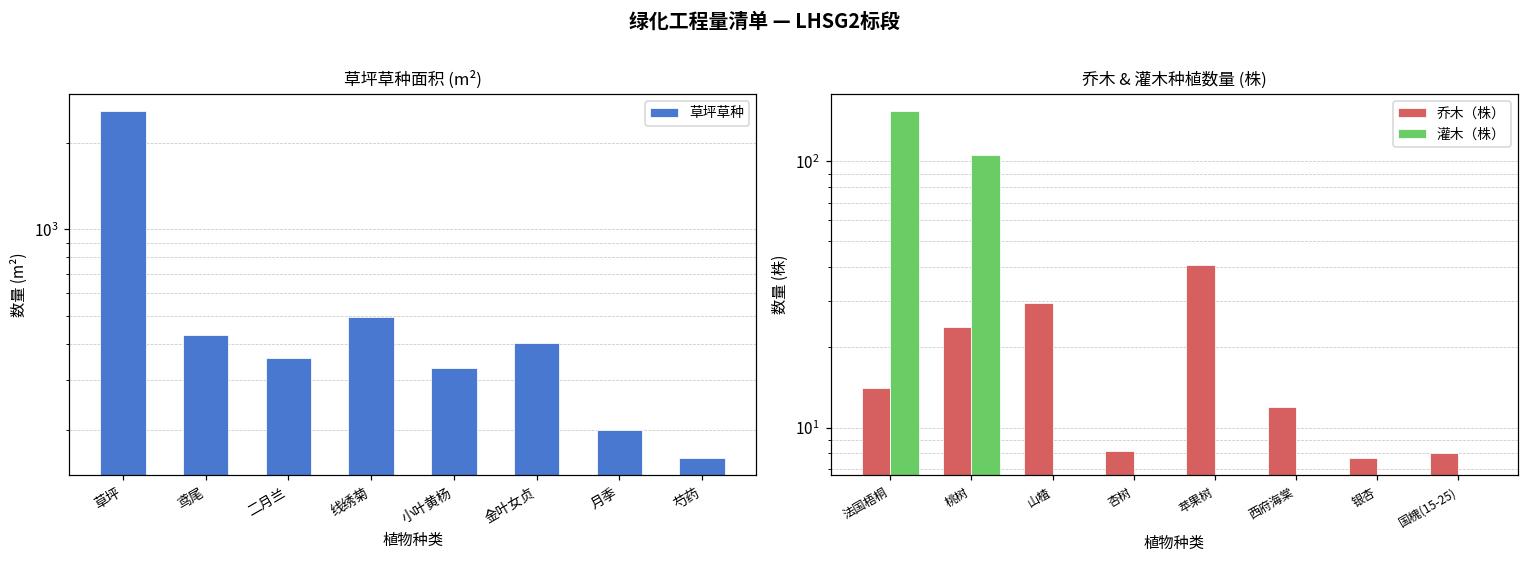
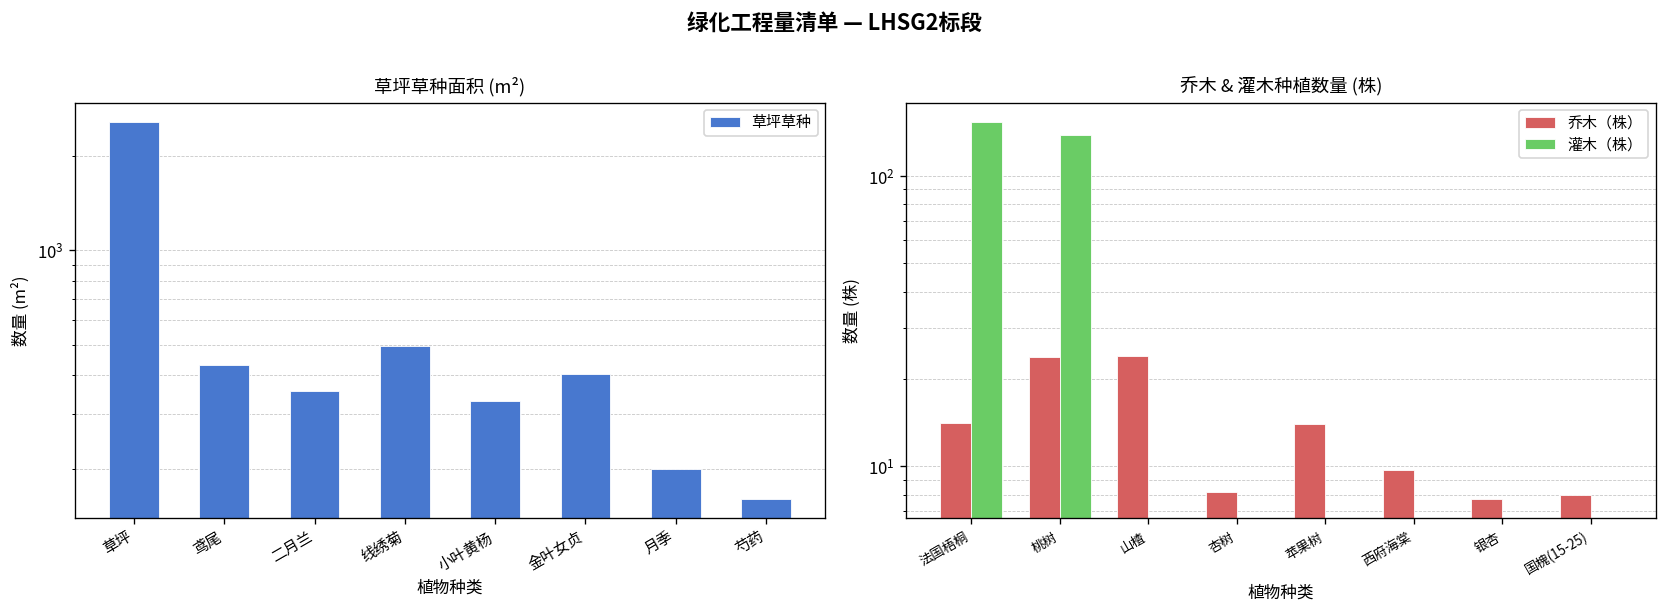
乔木 & 灌木种植数量 (株), 灌木（株）, 桃树: 110 -> 140
乔木 & 灌木种植数量 (株), 乔木（株）, 山楂: 30 -> 24
乔木 & 灌木种植数量 (株), 乔木（株）, 苹果树: 41 -> 14
乔木 & 灌木种植数量 (株), 乔木（株）, 西府海棠: 12 -> 9.7
